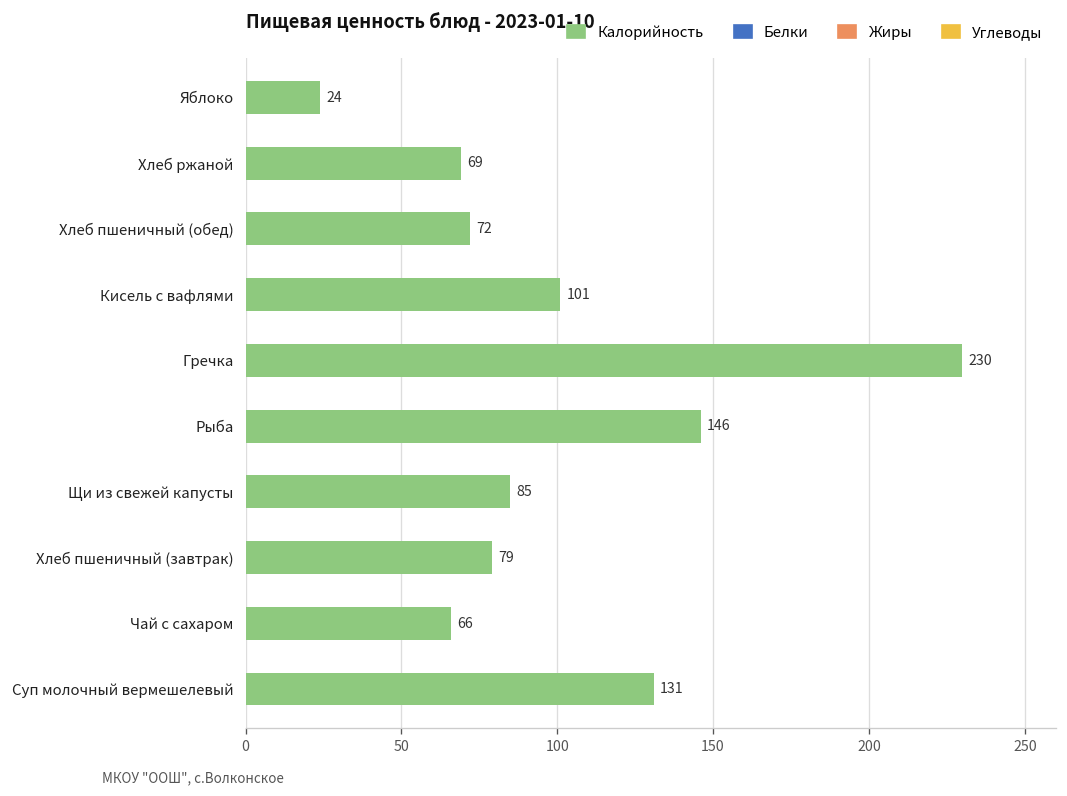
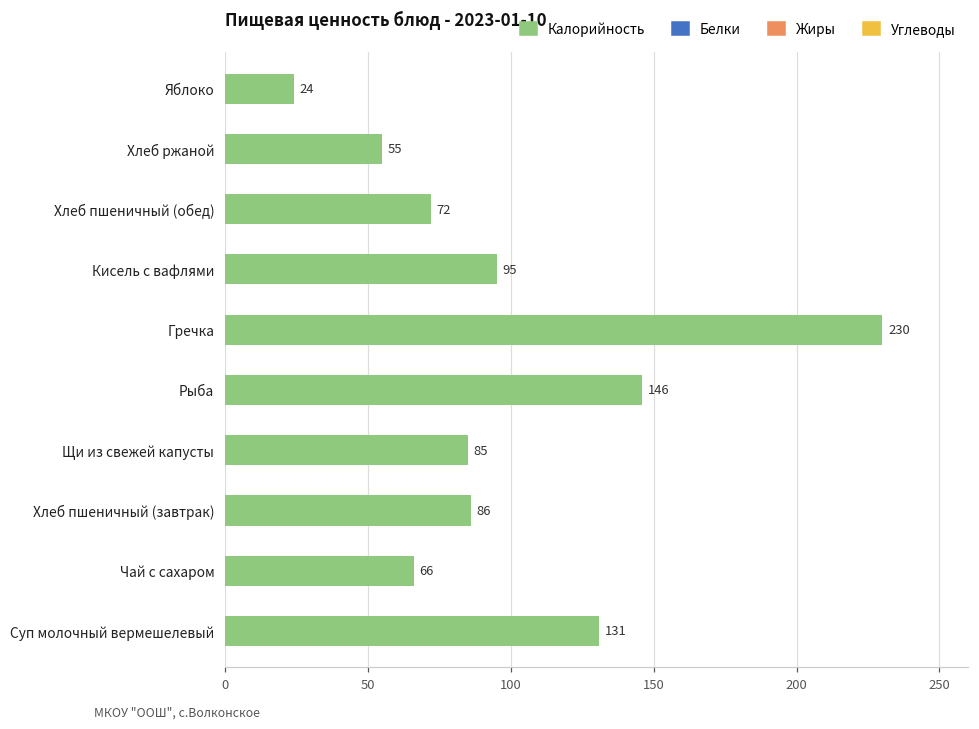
Хлеб ржаной: 69 -> 55
Кисель с вафлями: 101 -> 95
Хлеб пшеничный (завтрак): 79 -> 86
